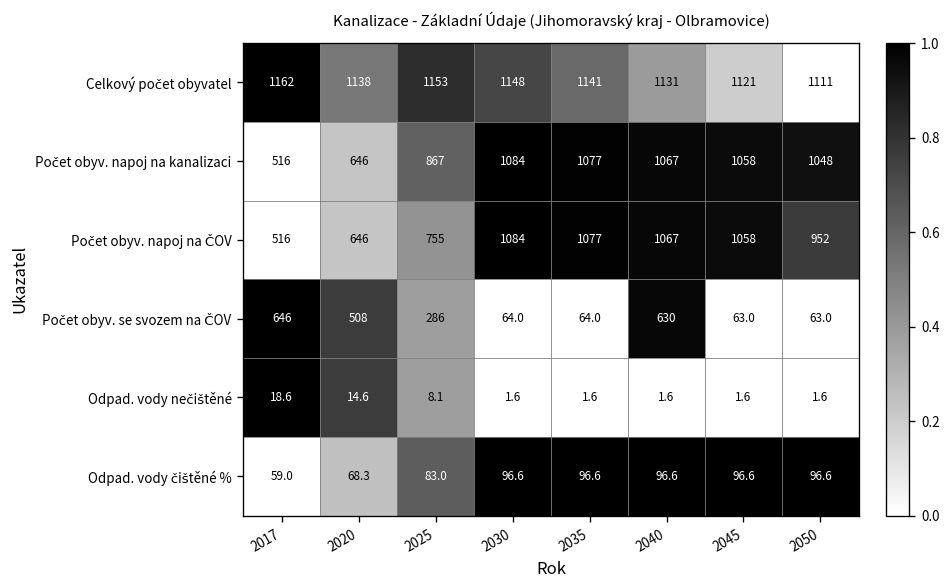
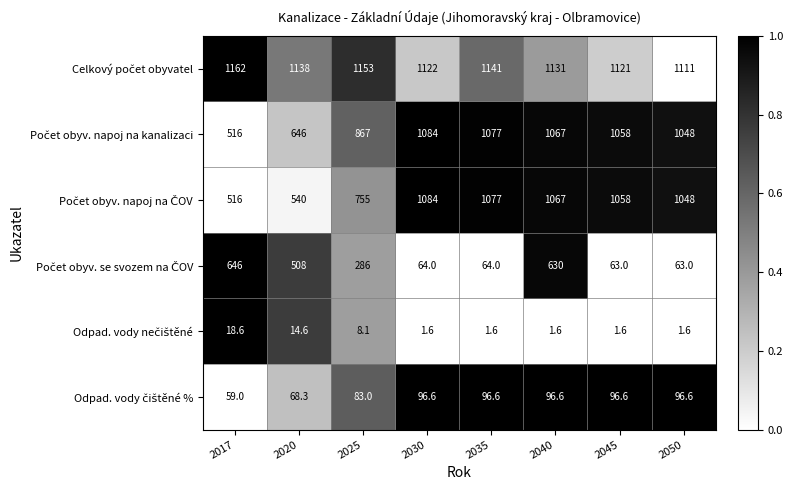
Celkový počet obyvatel, 2030: 1148 -> 1122
Počet obyv. napoj na ČOV, 2020: 646 -> 540
Počet obyv. napoj na ČOV, 2050: 952 -> 1048
